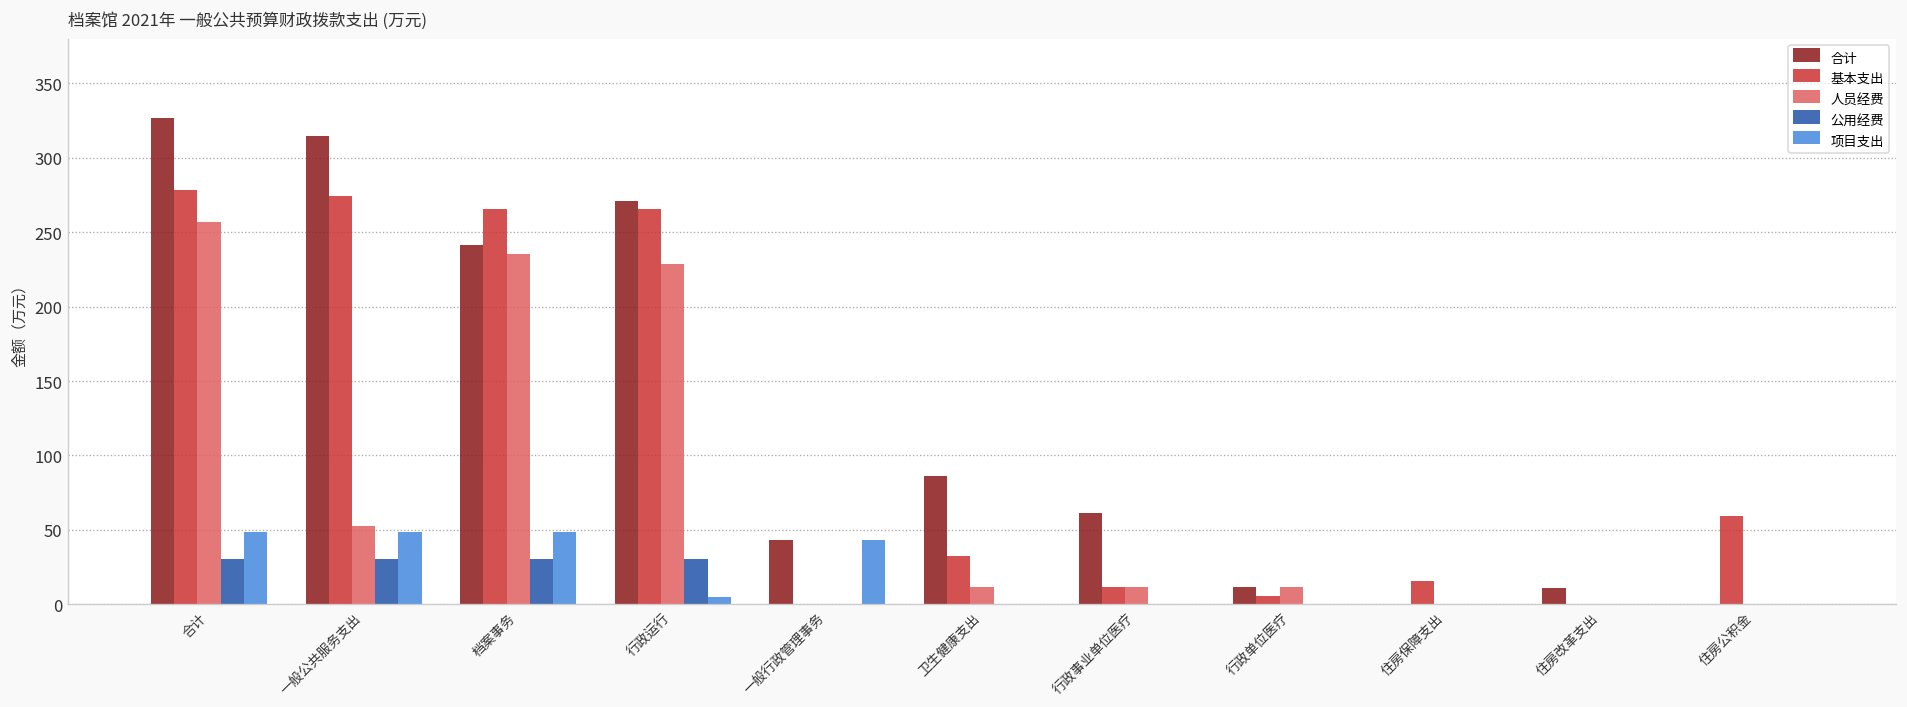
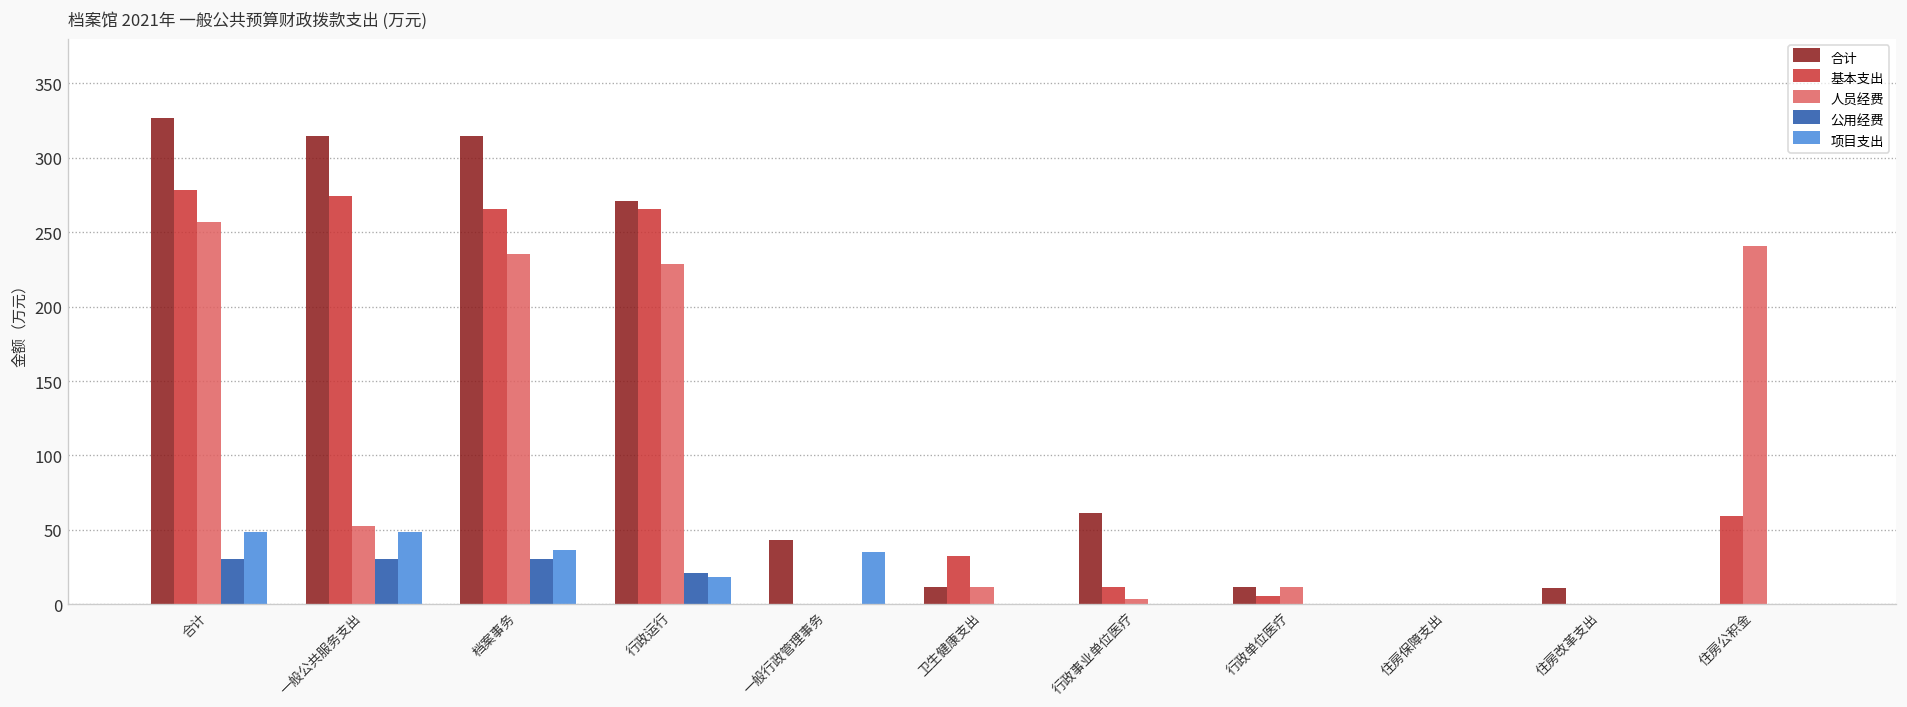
合计, 档案事务: 241 -> 314
项目支出, 档案事务: 49 -> 36
公用经费, 行政运行: 30 -> 21
项目支出, 行政运行: 5 -> 19
项目支出, 一般行政管理事务: 43 -> 35
合计, 卫生健康支出: 86 -> 12
人员经费, 行政事业单位医疗: 12 -> 4
基本支出, 住房保障支出: 16 -> 1
人员经费, 住房公积金: 1 -> 241
